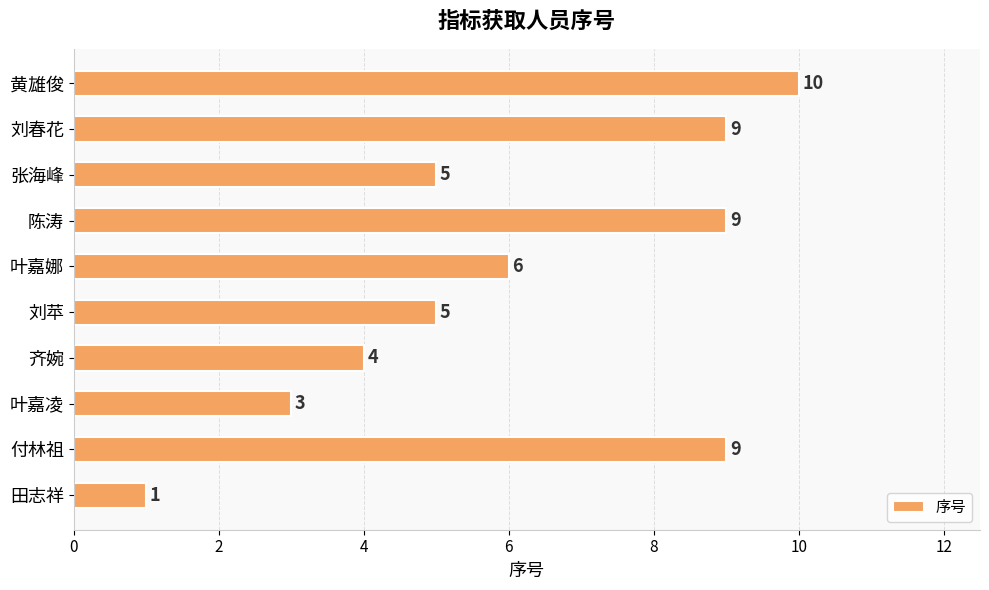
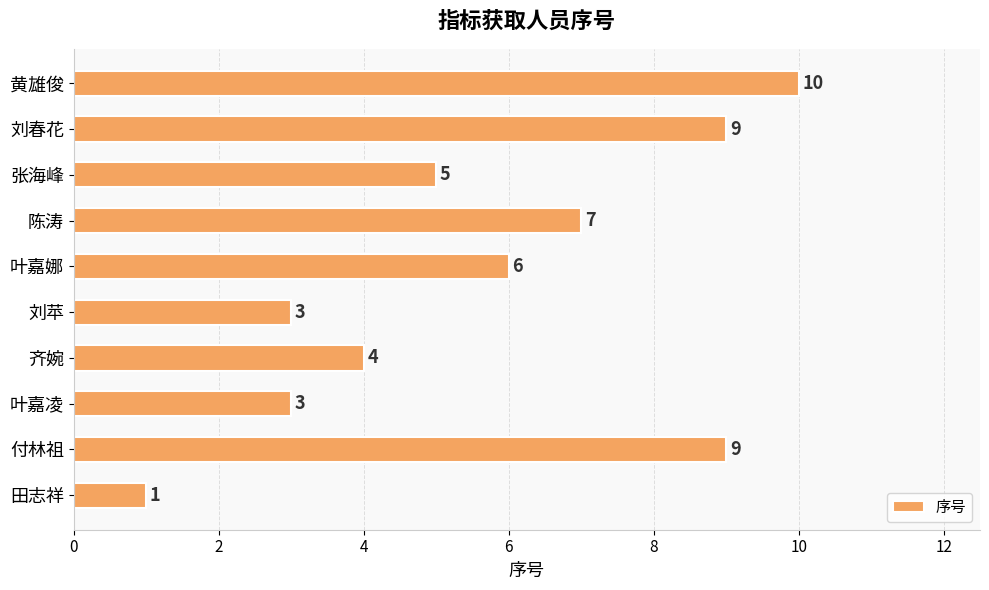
陈涛: 9 -> 7
刘苹: 5 -> 3
